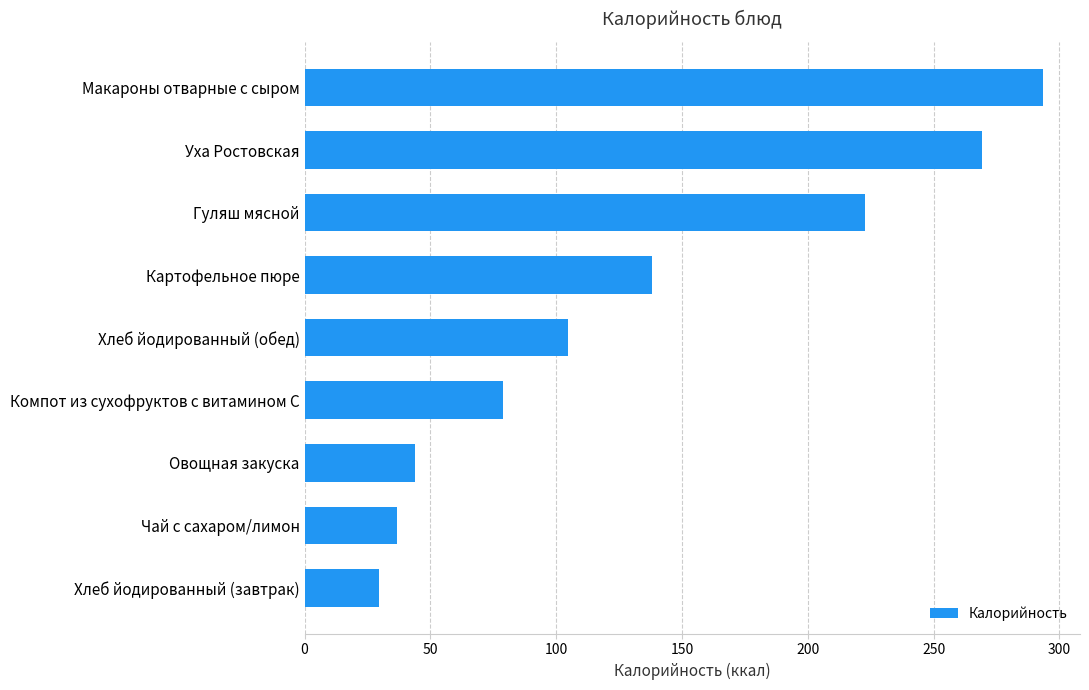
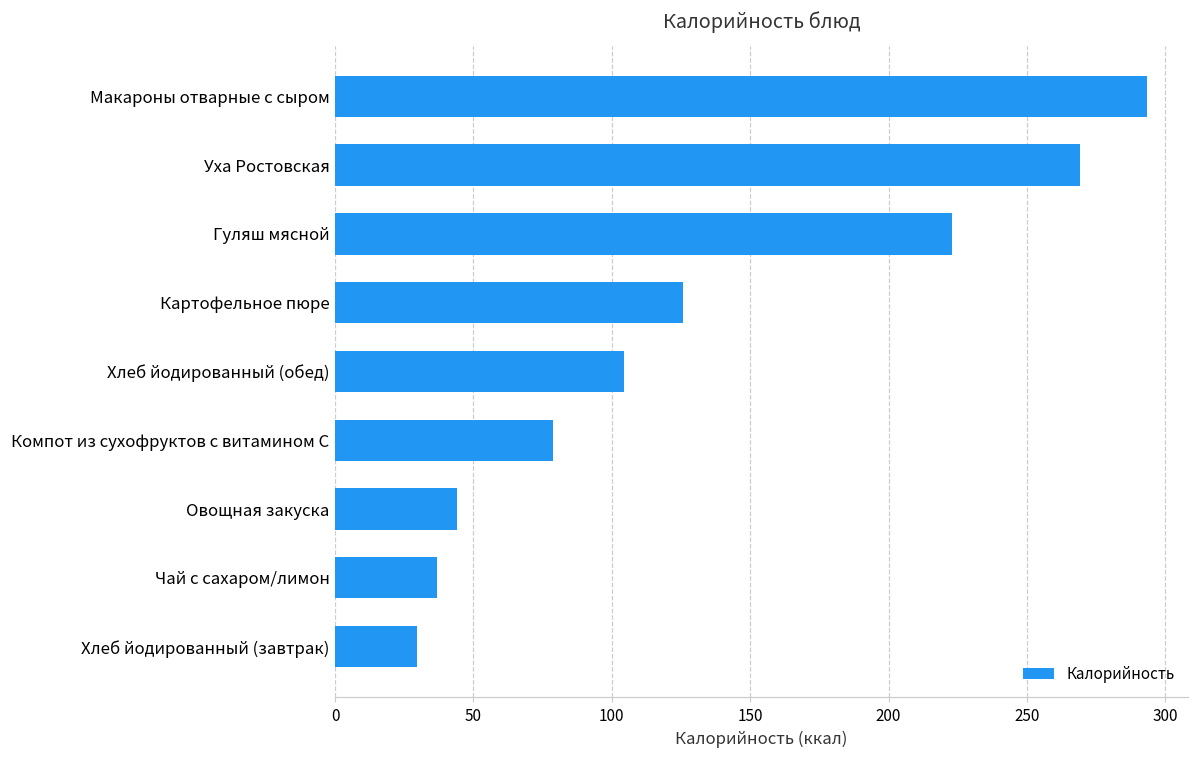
Картофельное пюре: 138 -> 126
